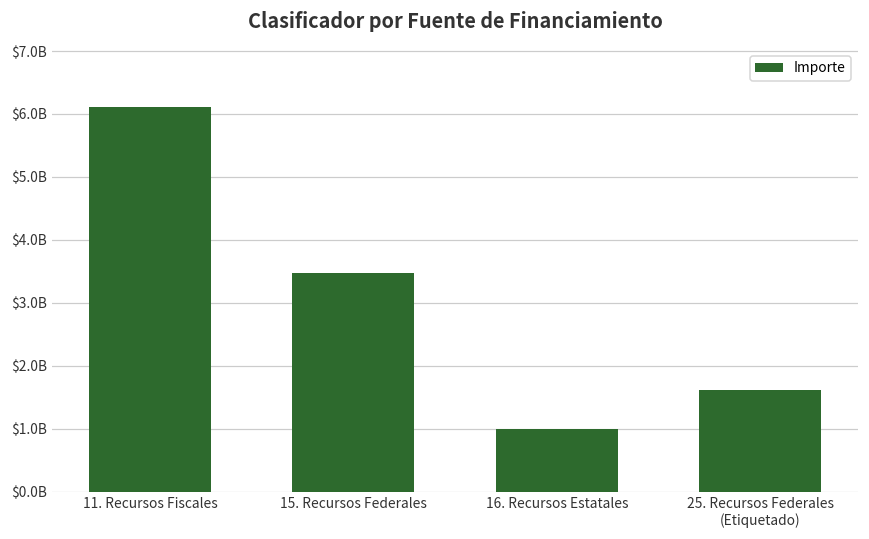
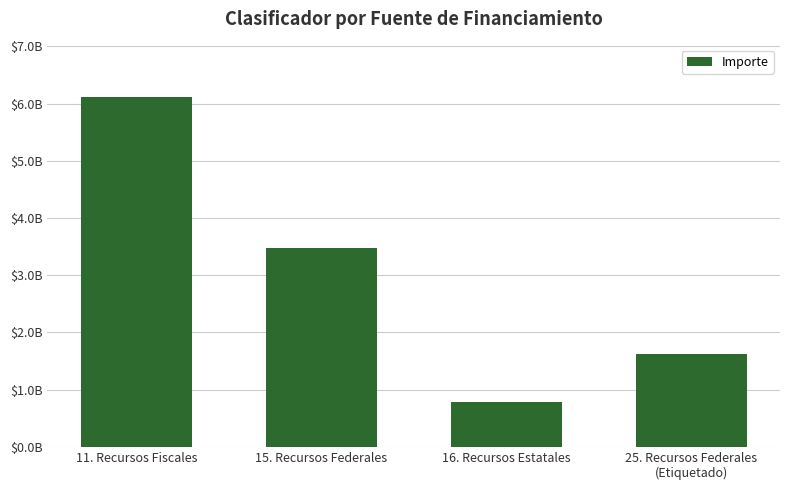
16. Recursos Estatales: $1000000000 -> $800000000
